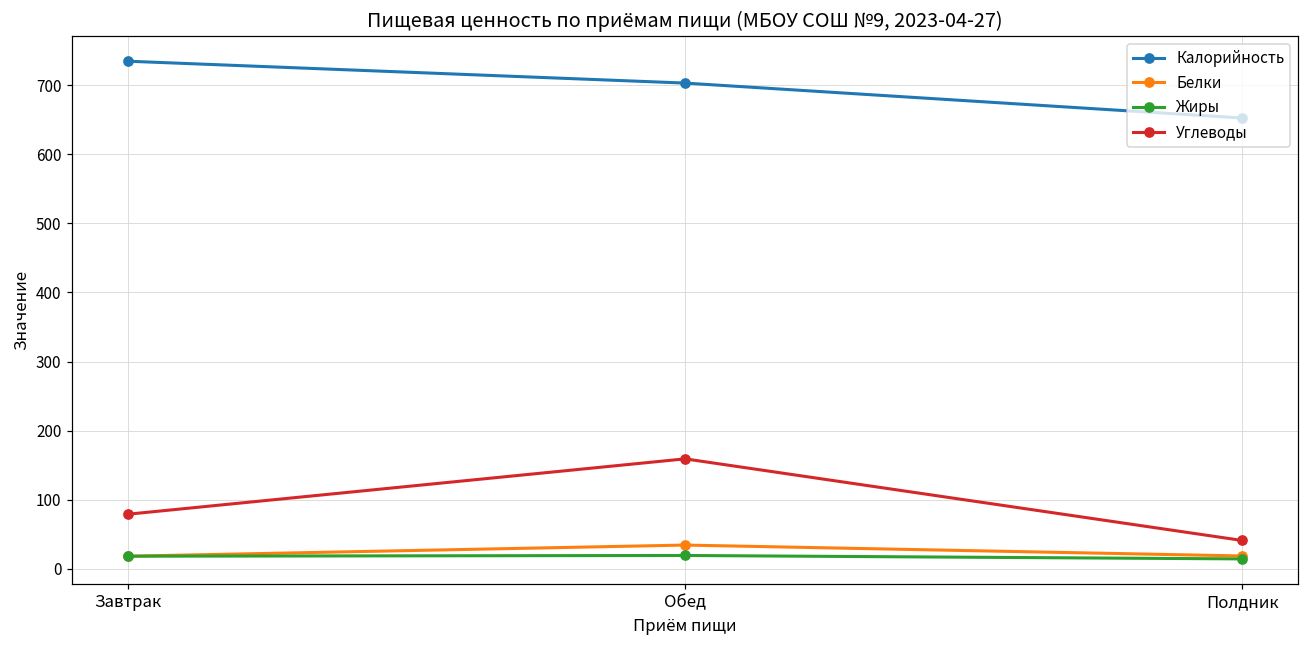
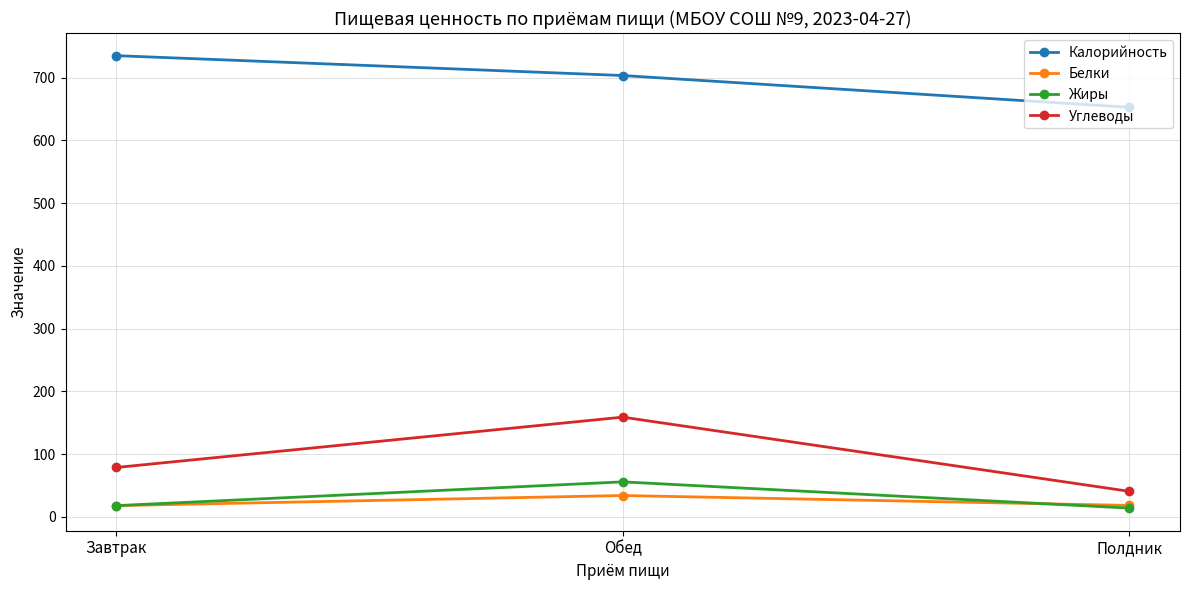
Жиры, Обед: 20 -> 60
